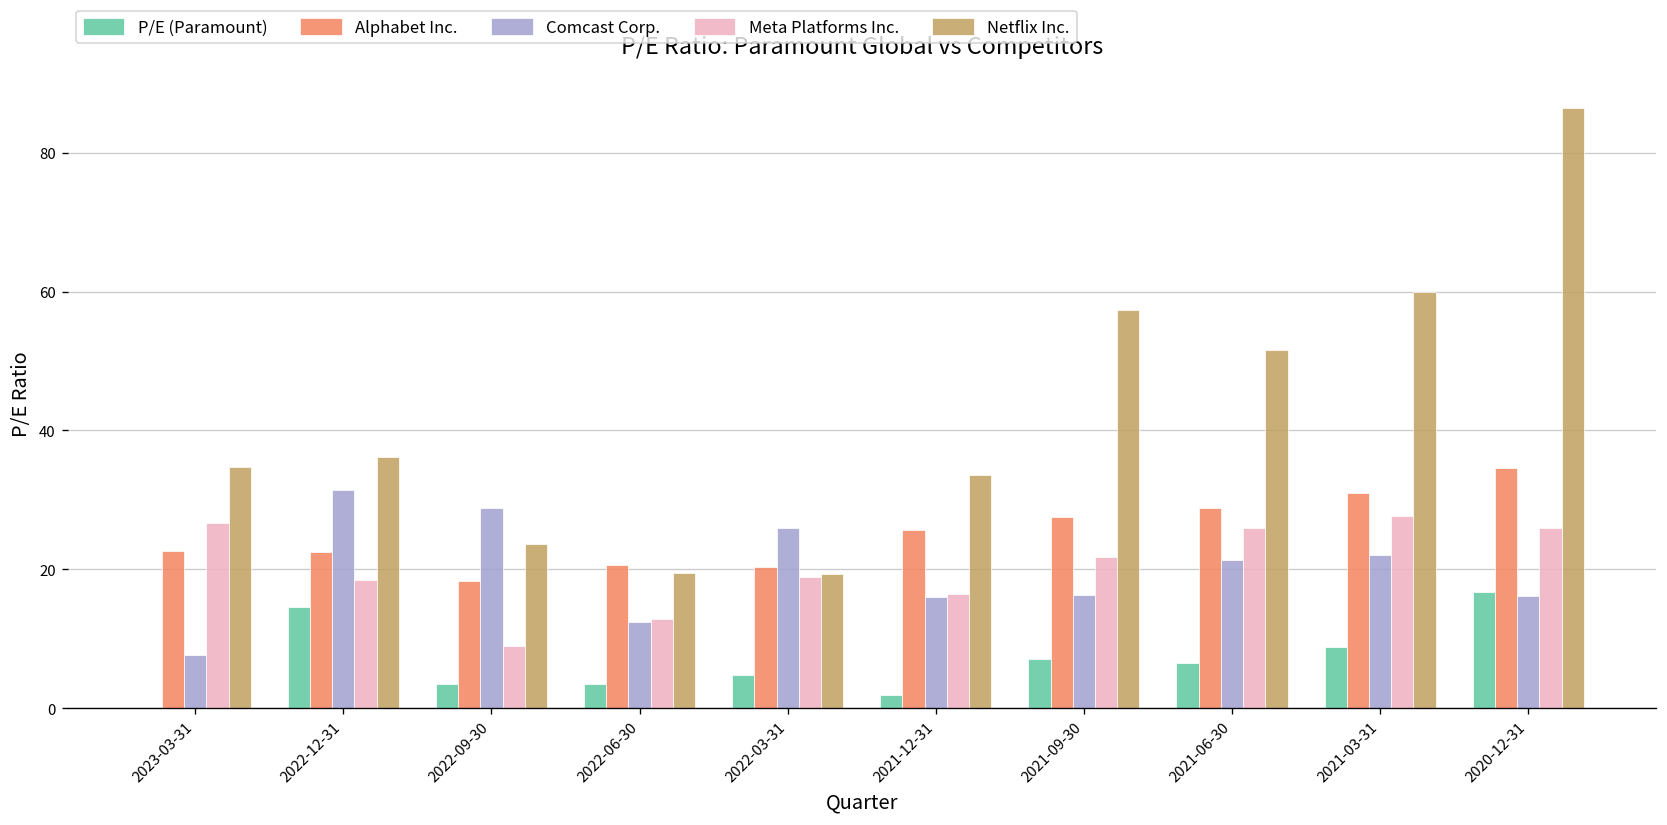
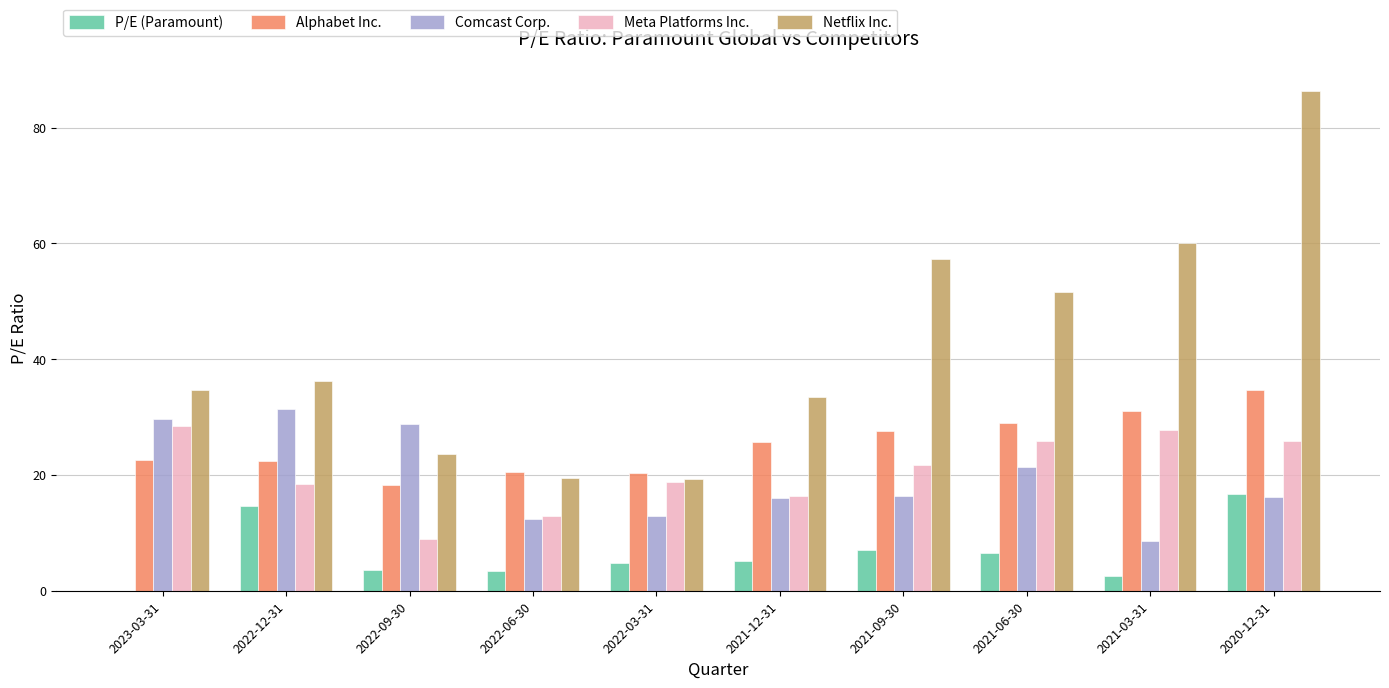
Comcast Corp., 2023-03-31: 8 -> 30
Meta Platforms Inc., 2023-03-31: 27 -> 29
Comcast Corp., 2022-03-31: 26 -> 13
P/E (Paramount), 2021-12-31: 2 -> 5
P/E (Paramount), 2021-03-31: 9 -> 3
Comcast Corp., 2021-03-31: 22 -> 9
